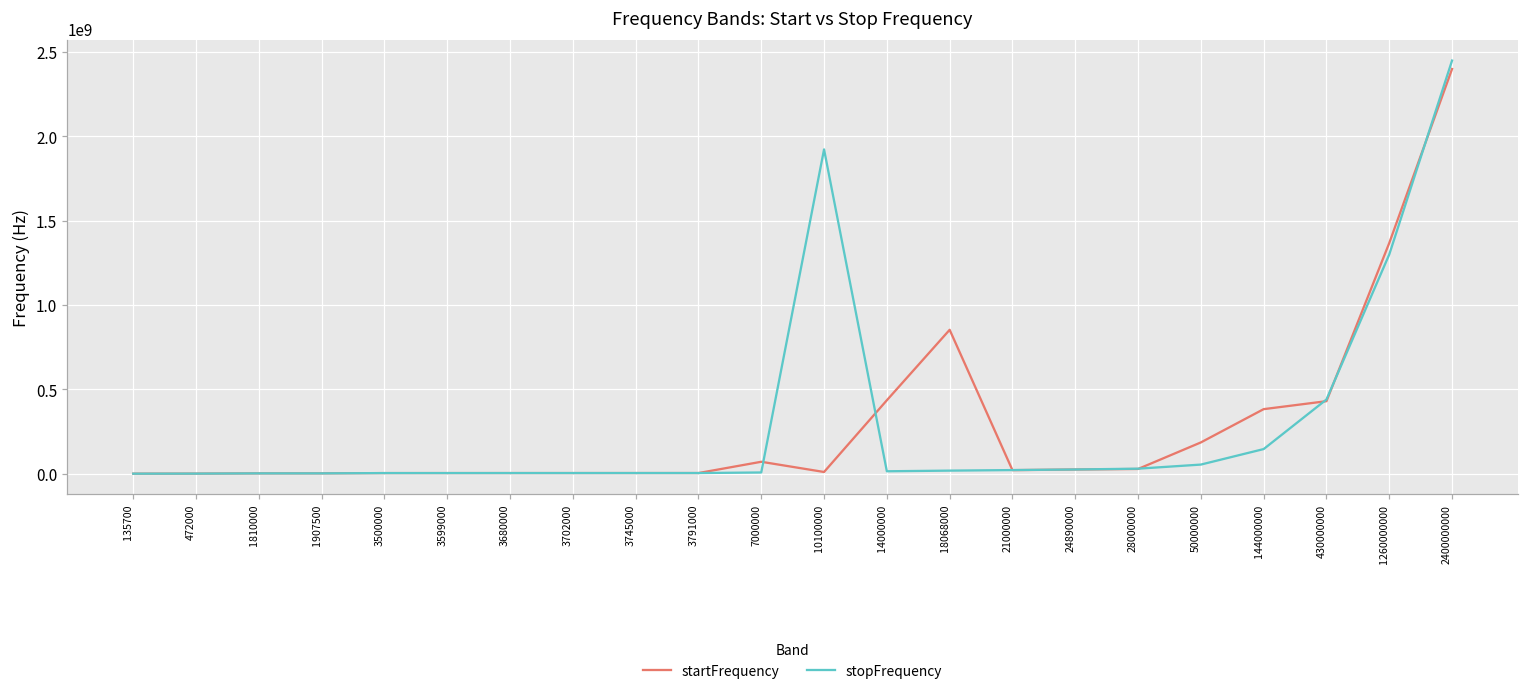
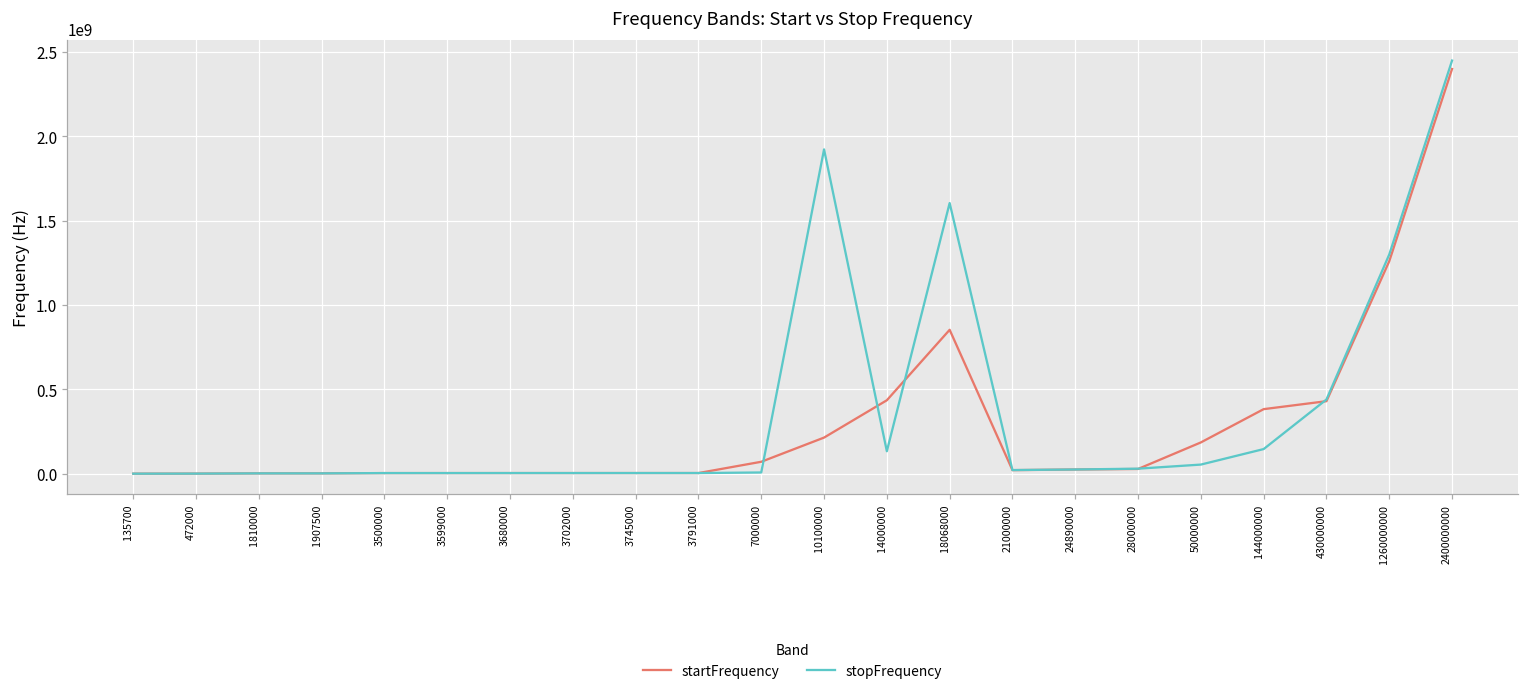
startFrequency, 10100000: 10000000 -> 210000000
stopFrequency, 14000000: 10000000 -> 130000000
stopFrequency, 18068000: 20000000 -> 1600000000
startFrequency, 1260000000: 1370000000 -> 1260000000
